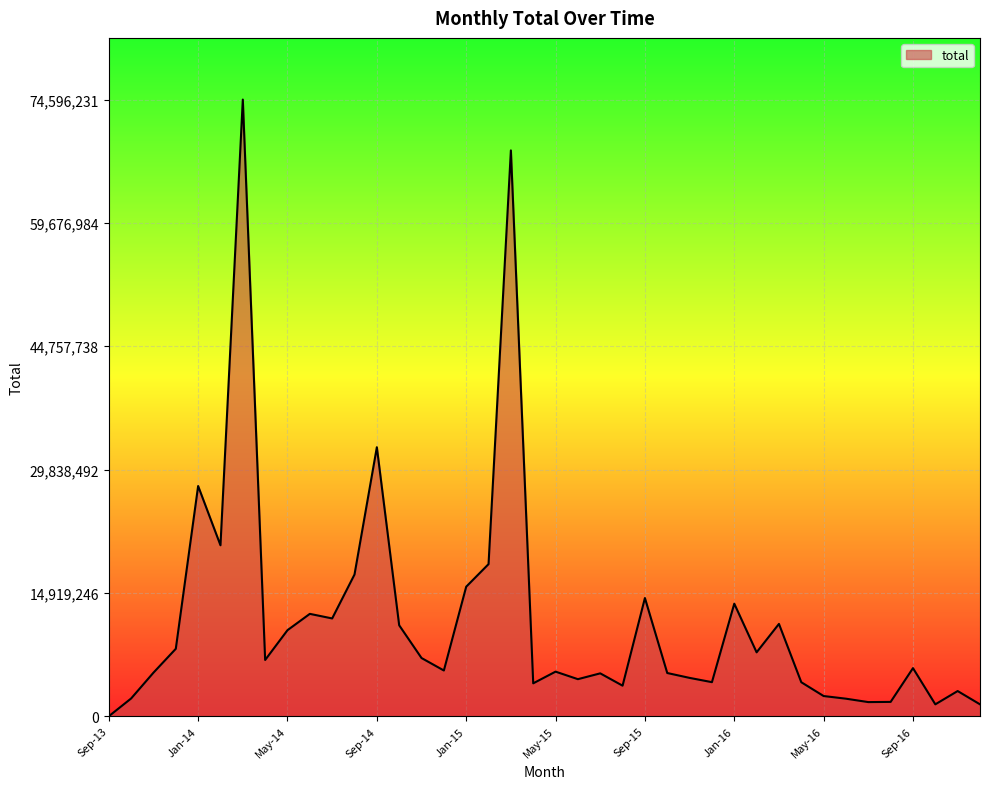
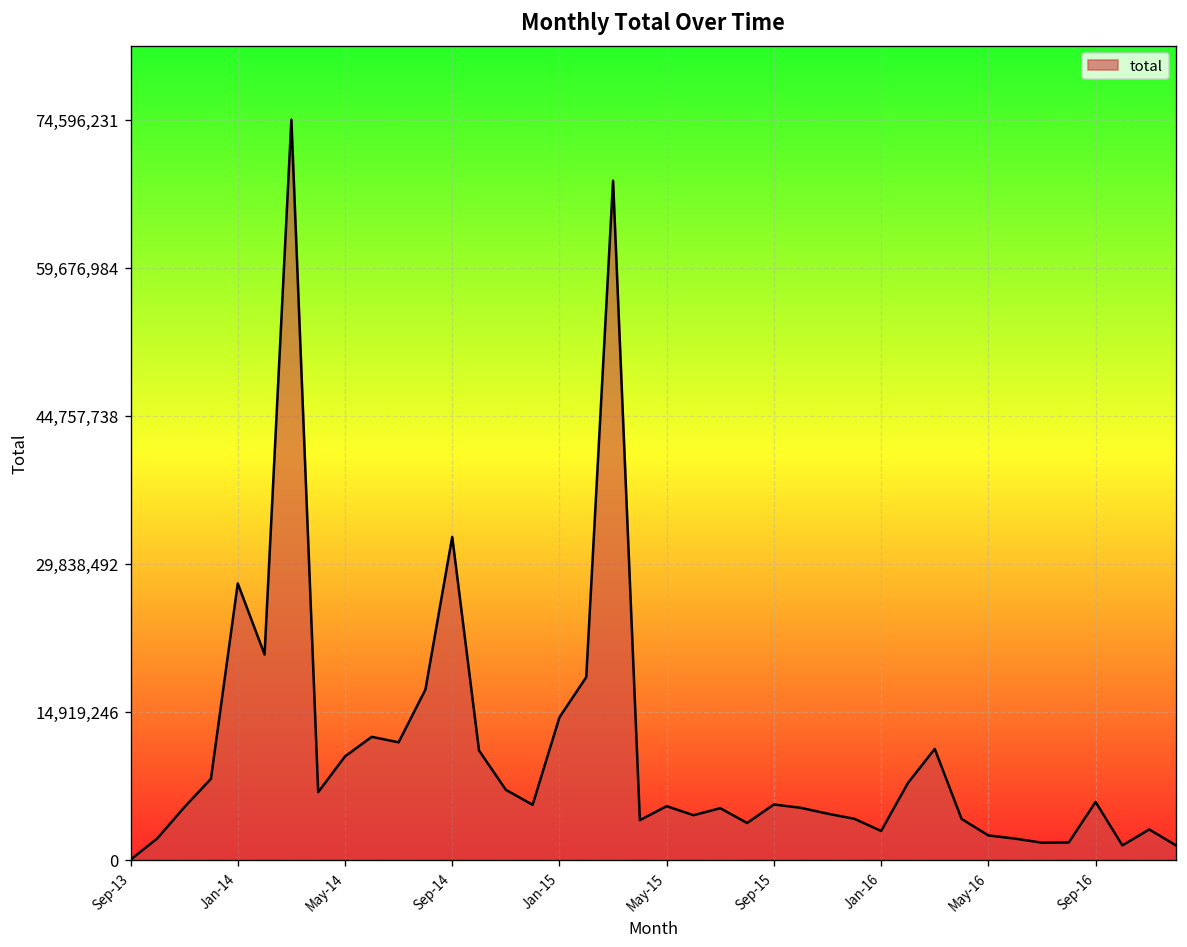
Jan-15: 16,000,000 -> 14,000,000
Sep-15: 14,000,000 -> 6,000,000
Jan-16: 14,000,000 -> 3,000,000
